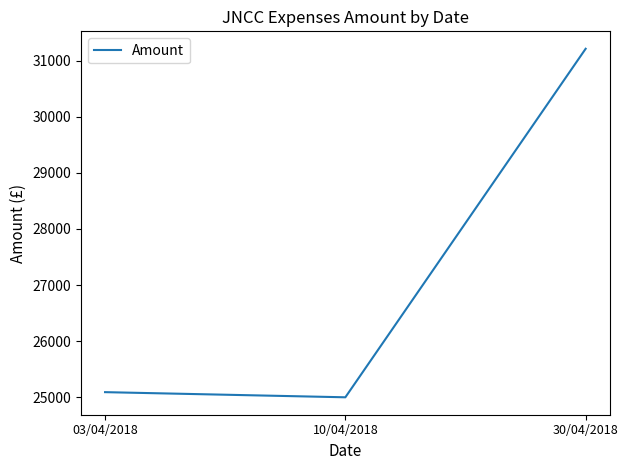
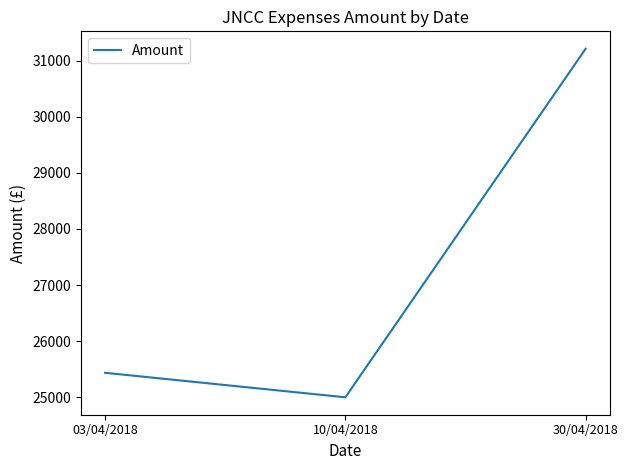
03/04/2018: 25100 -> 25400
